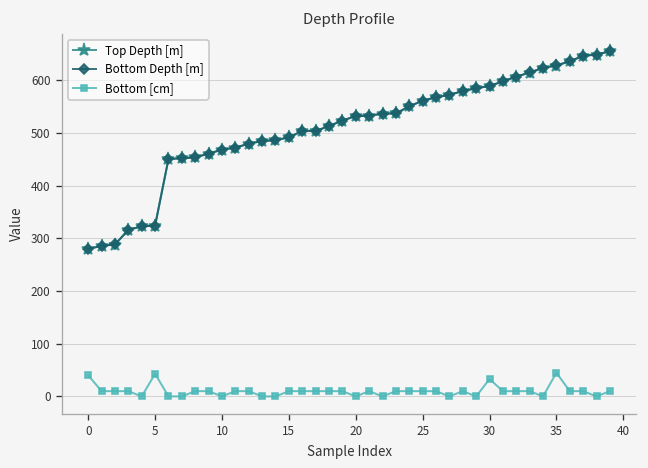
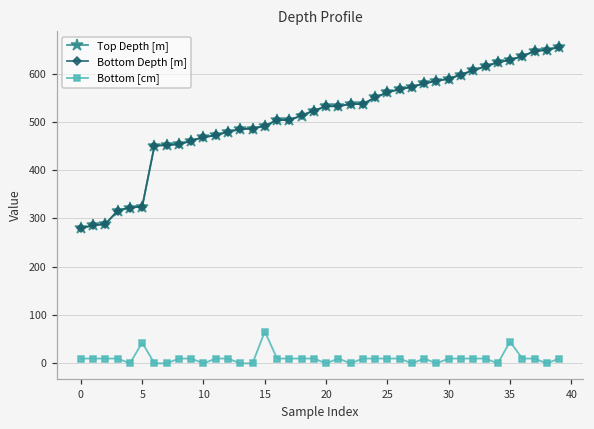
Bottom [cm], 0: 40 -> 10
Bottom [cm], 15: 10 -> 70
Bottom [cm], 30: 30 -> 10
